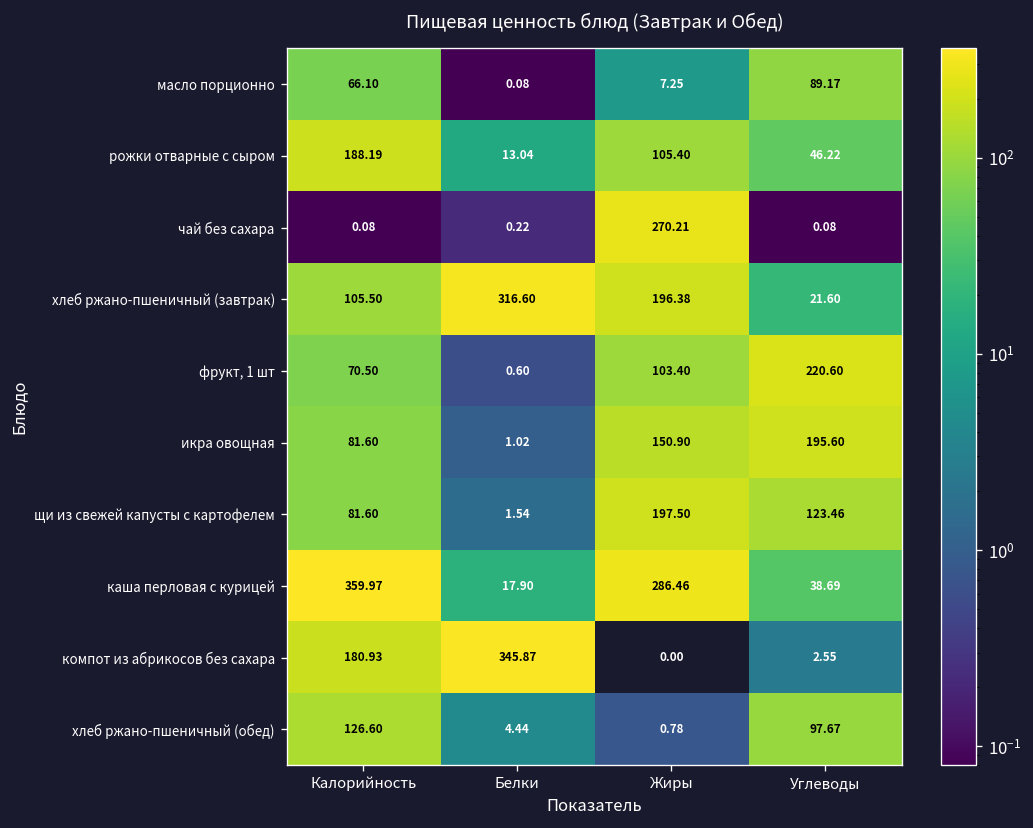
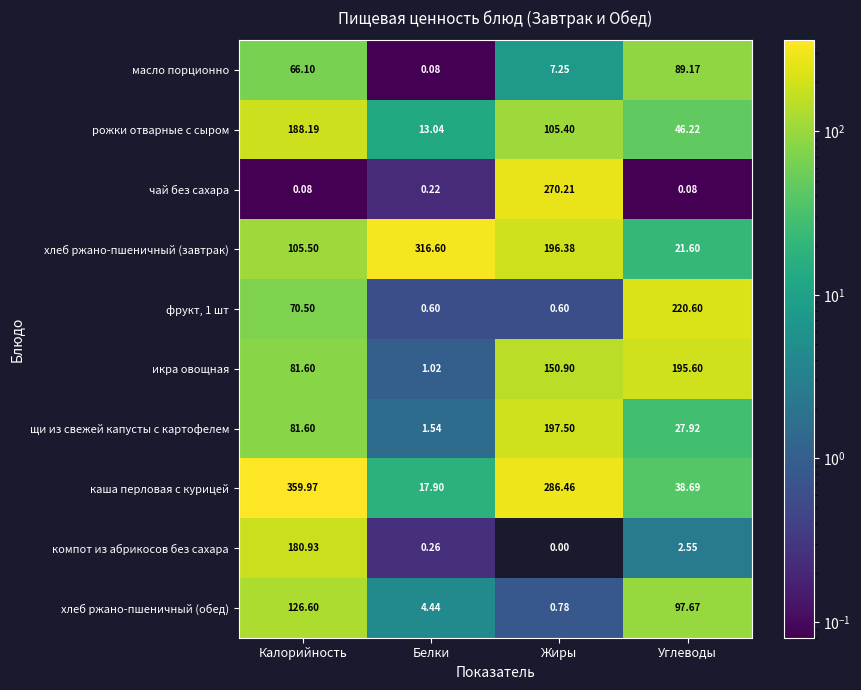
фрукт, 1 шт, Жиры: 103.40 -> 0.60
щи из свежей капусты с картофелем, Углеводы: 123.46 -> 27.92
компот из абрикосов без сахара, Белки: 345.87 -> 0.26
